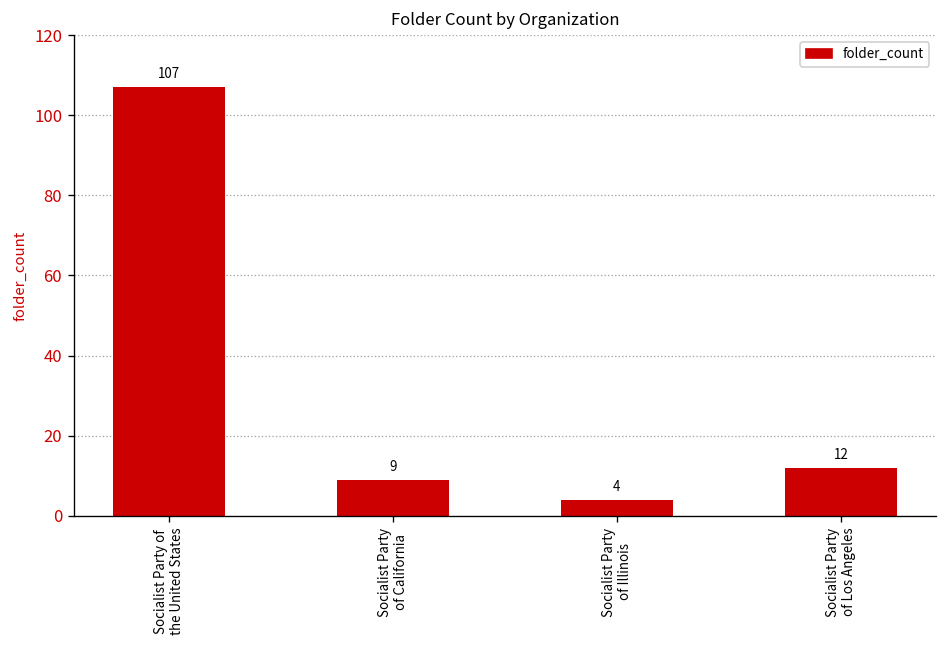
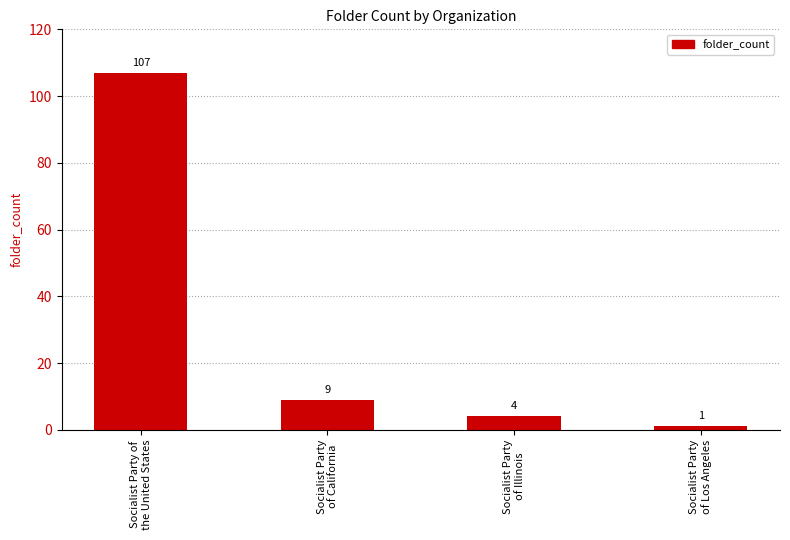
Socialist Party of Los Angeles: 12 -> 1
